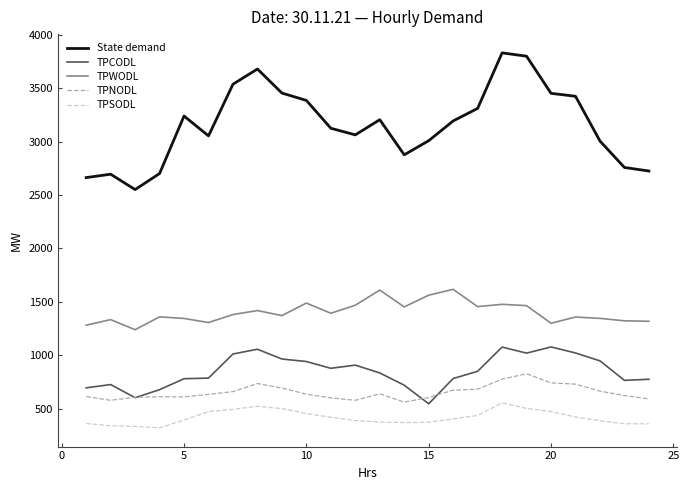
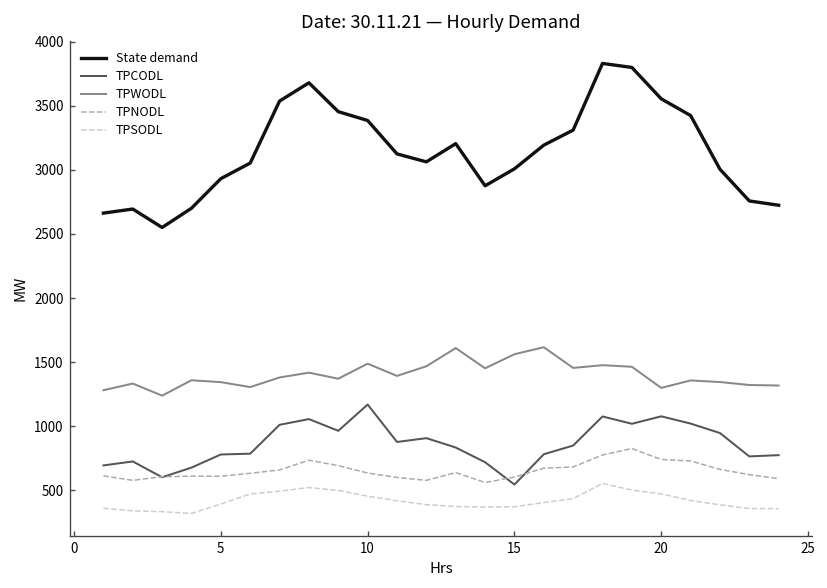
State demand, 5: 3240 -> 2930
TPCODL, 10: 940 -> 1170
State demand, 20: 3450 -> 3550
